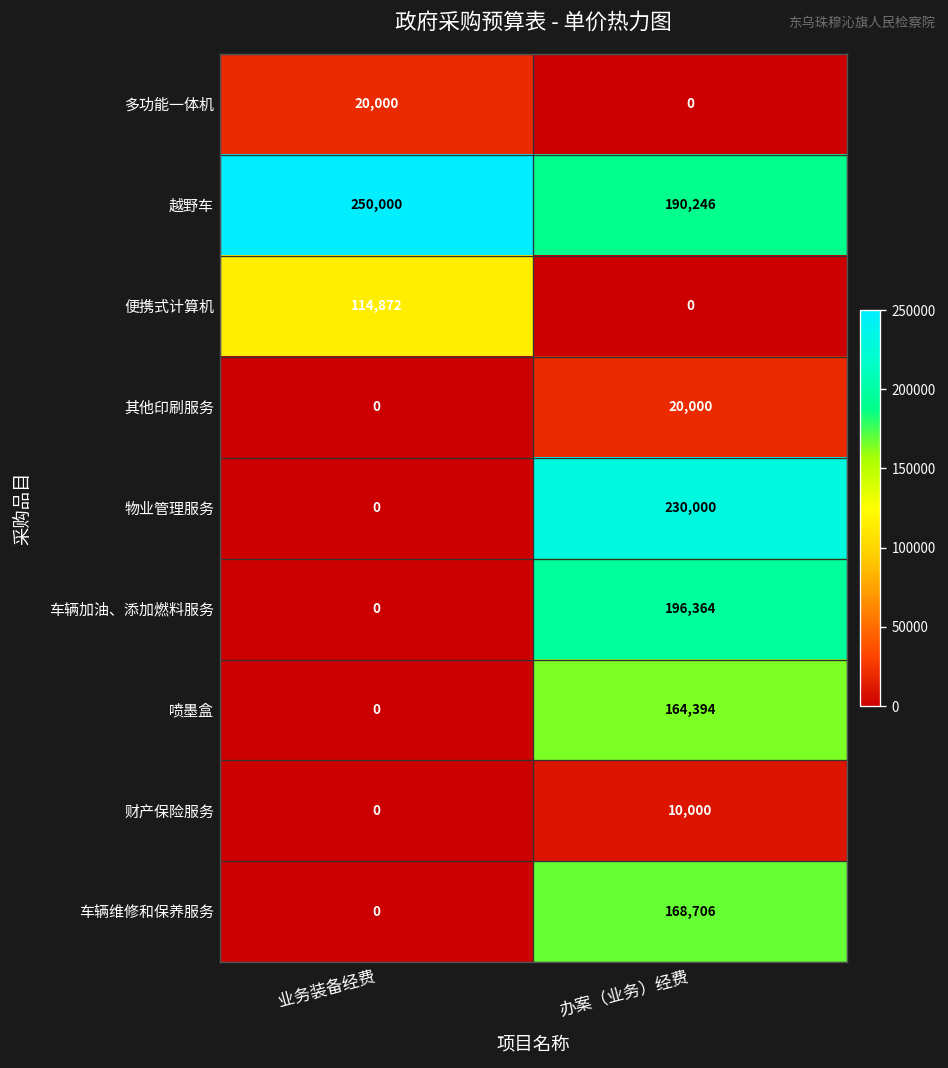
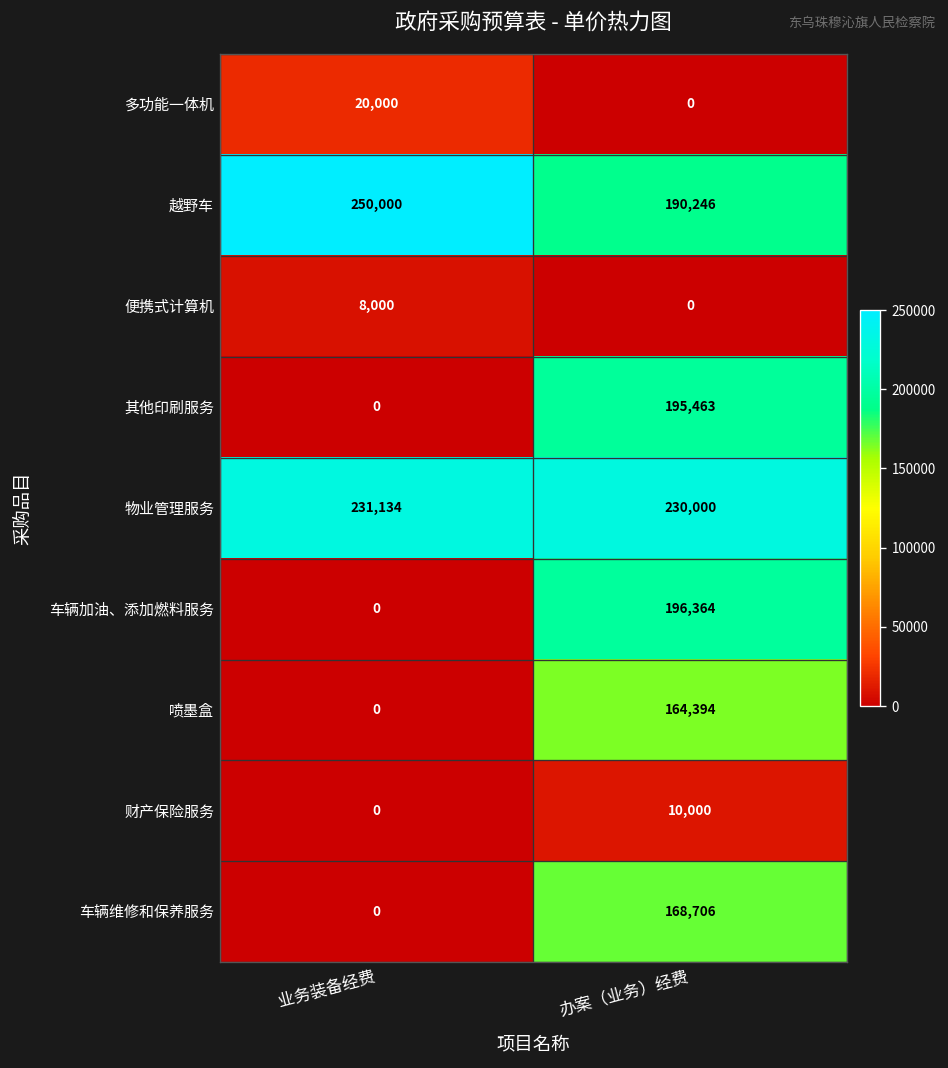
便携式计算机, 业务装备经费: 114,872 -> 8,000
其他印刷服务, 办案（业务）经费: 20,000 -> 195,463
物业管理服务, 业务装备经费: 0 -> 231,134
